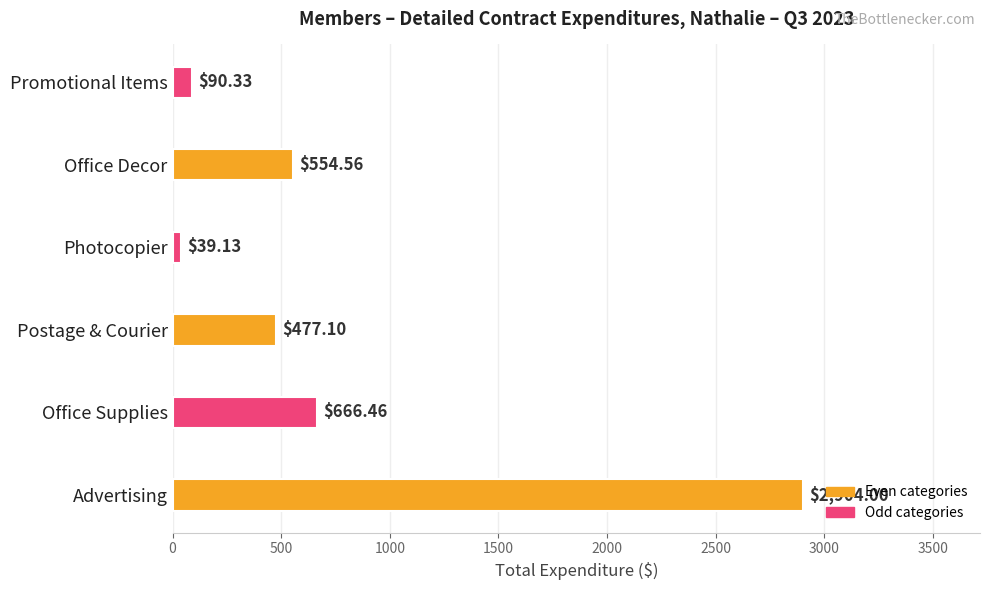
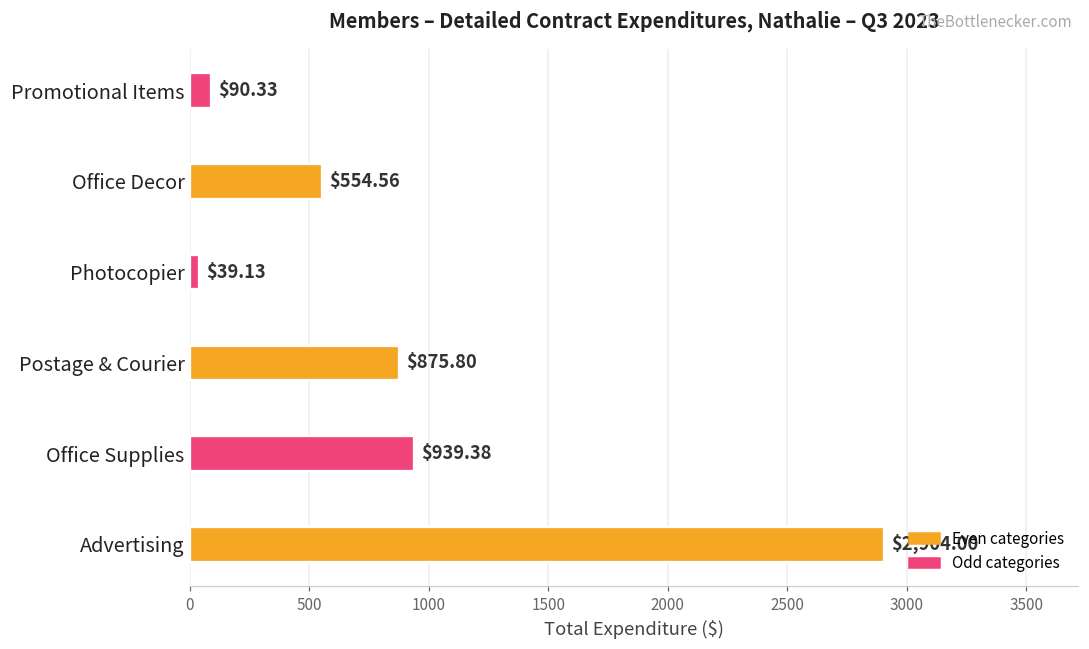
Postage & Courier: $477.10 -> $875.80
Office Supplies: $666.46 -> $939.38
